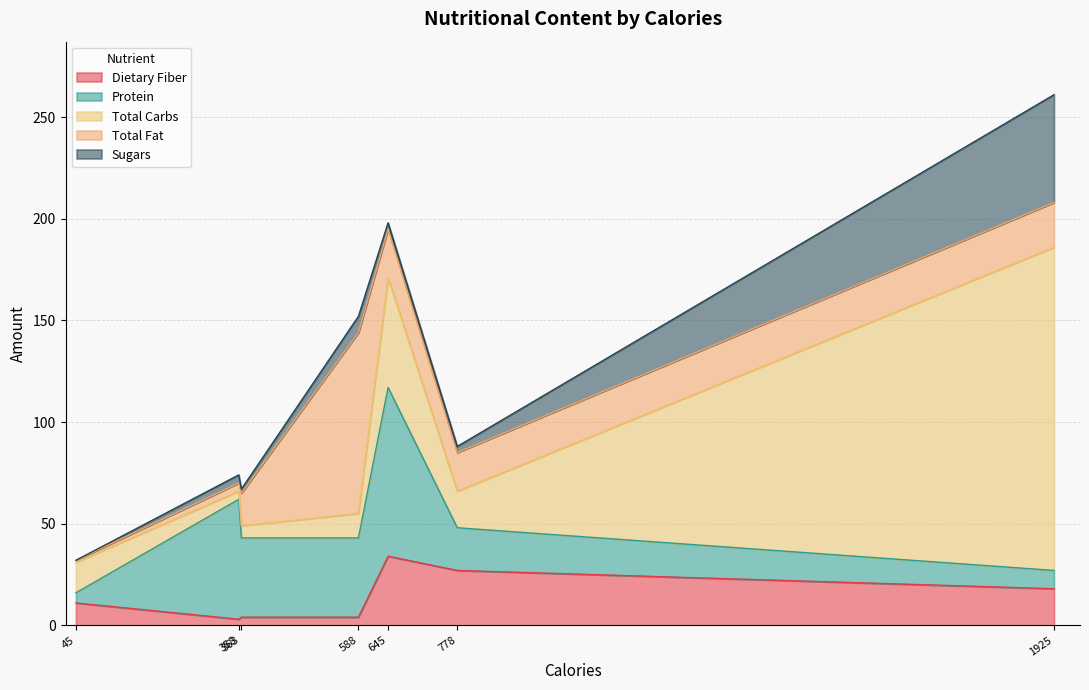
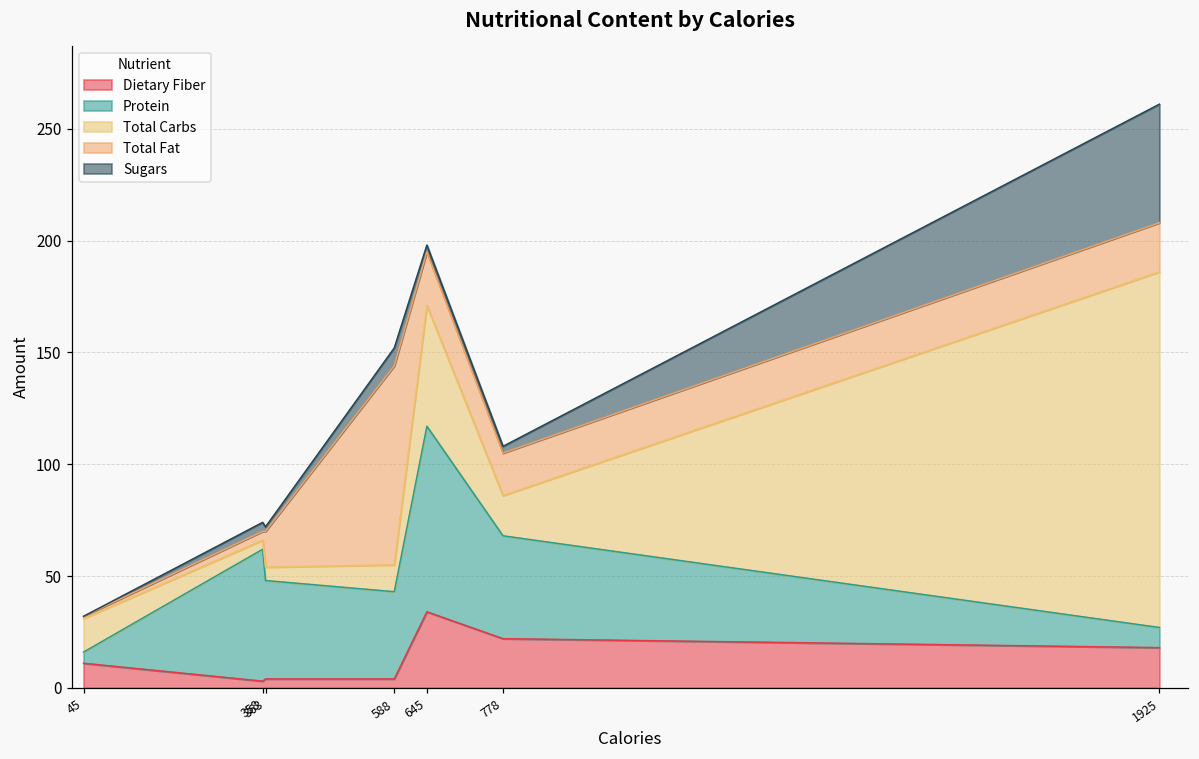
Protein, 363: 39 -> 44
Dietary Fiber, 778: 27 -> 22
Protein, 778: 21 -> 46
